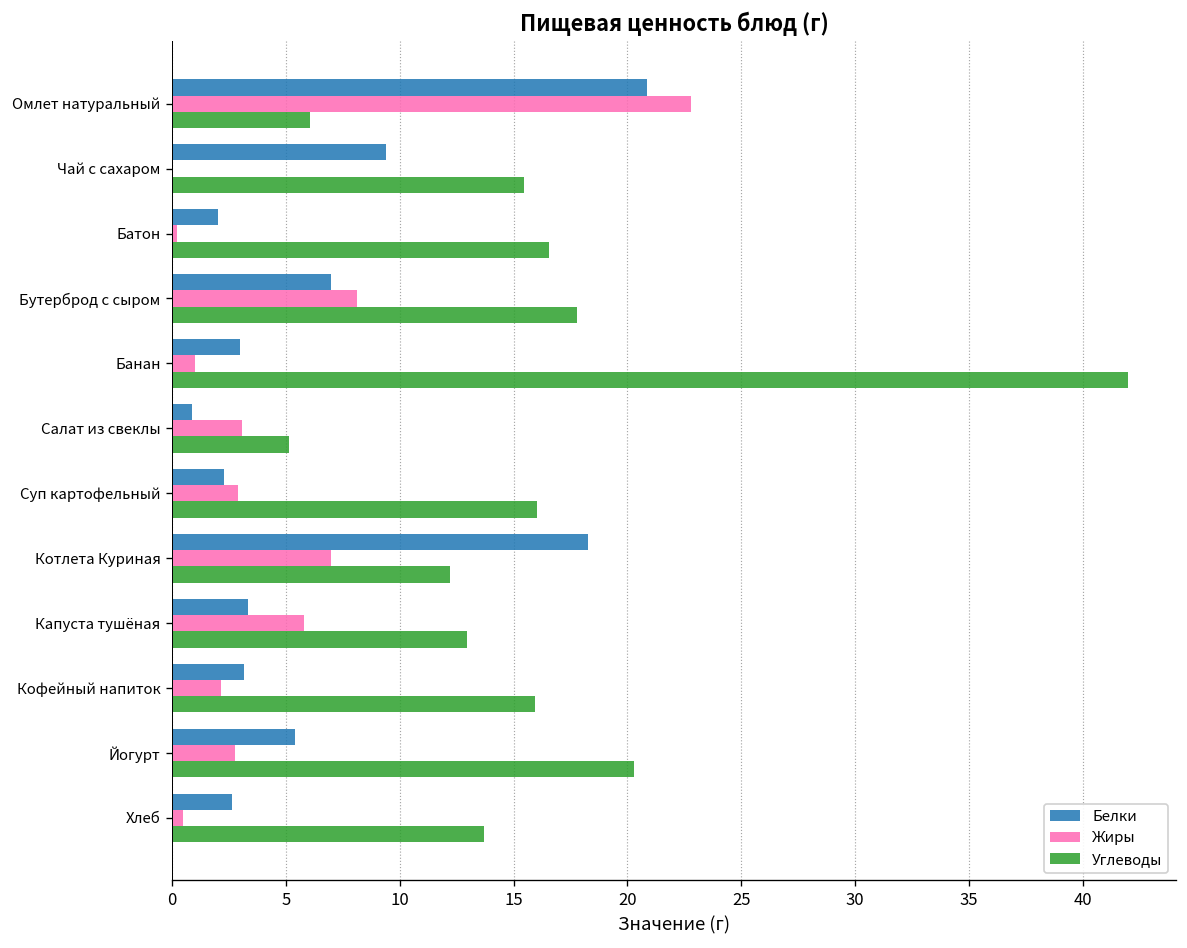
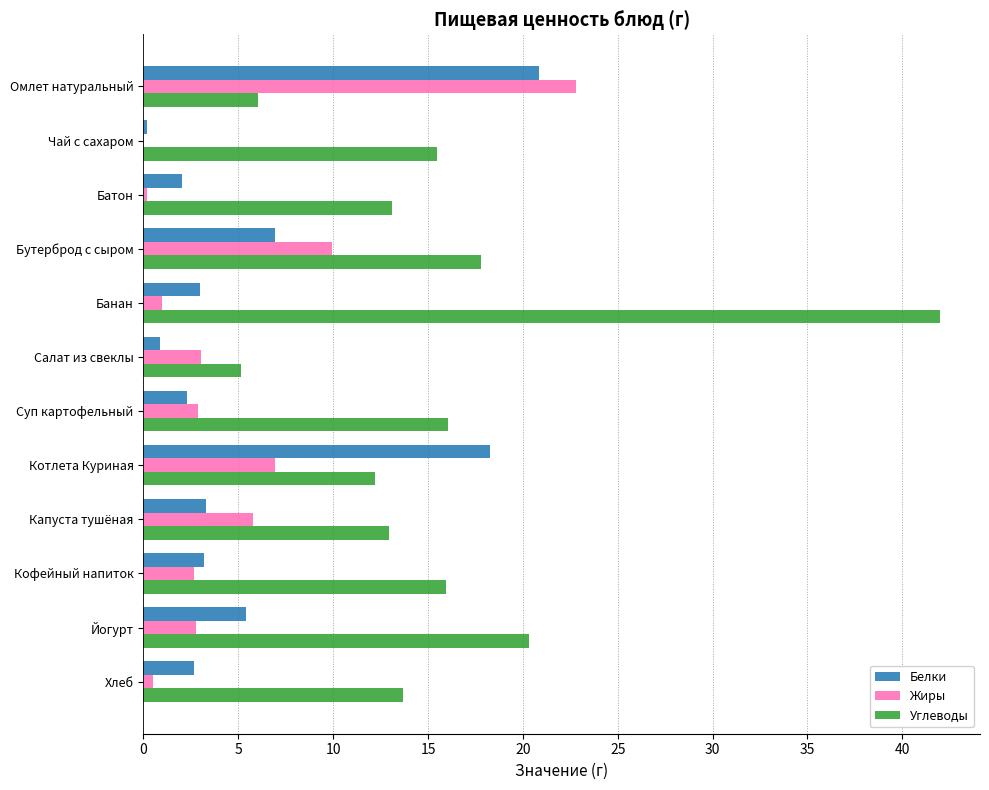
Белки, Чай с сахаром: 9.4 -> 0.2
Углеводы, Батон: 16.5 -> 13.1
Жиры, Бутерброд с сыром: 8.1 -> 10.0
Жиры, Кофейный напиток: 2.1 -> 2.7
